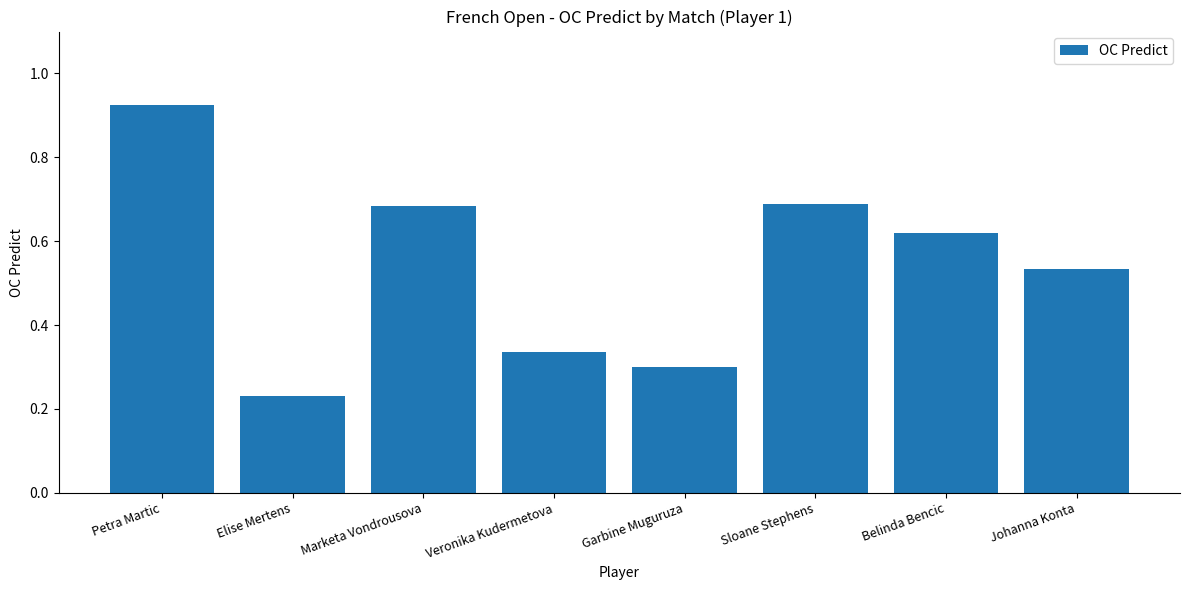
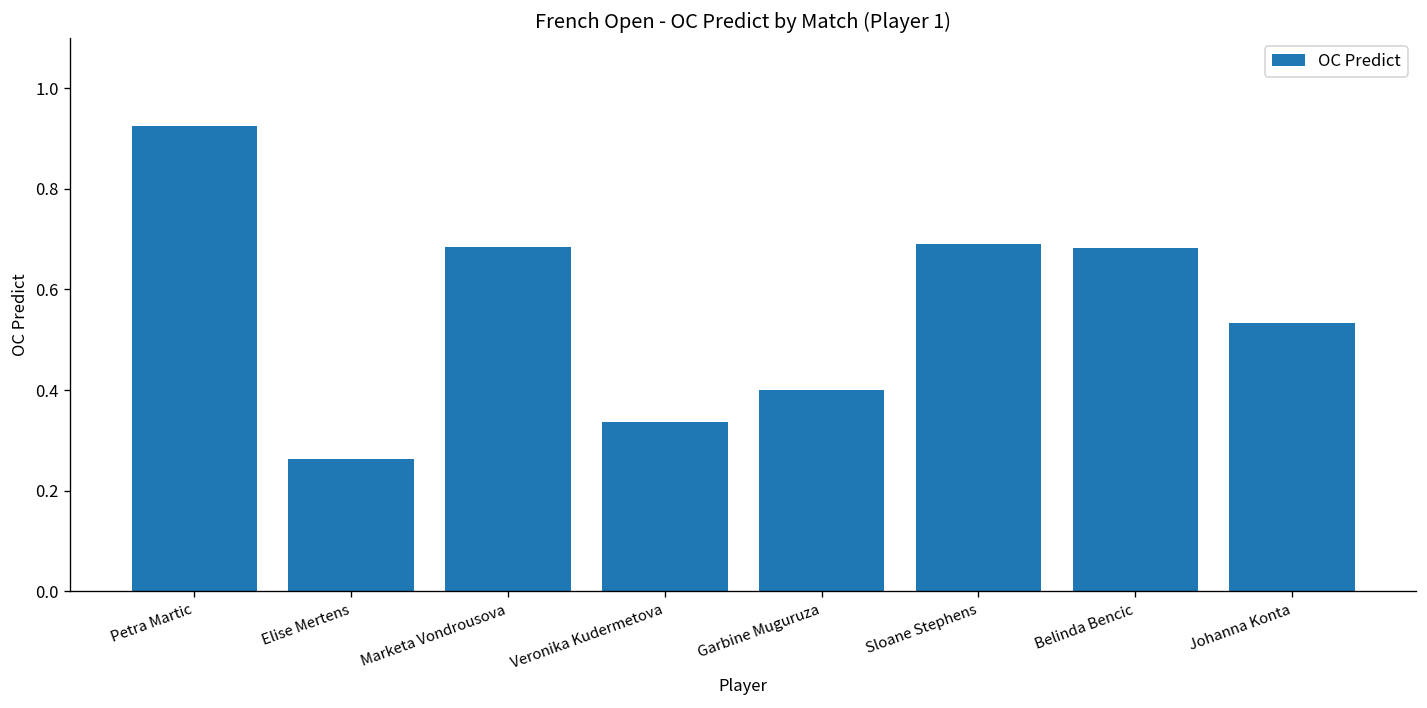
Elise Mertens: 0.23 -> 0.26
Garbine Muguruza: 0.30 -> 0.40
Belinda Bencic: 0.62 -> 0.68
